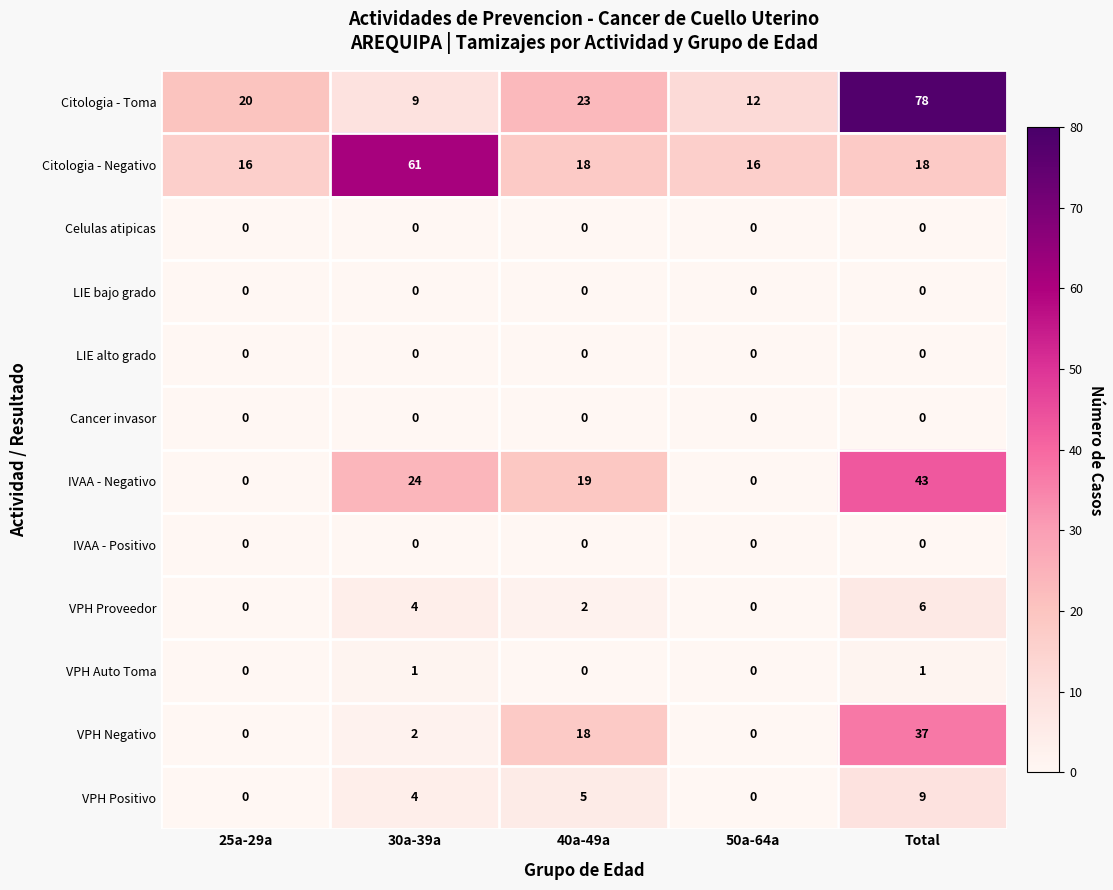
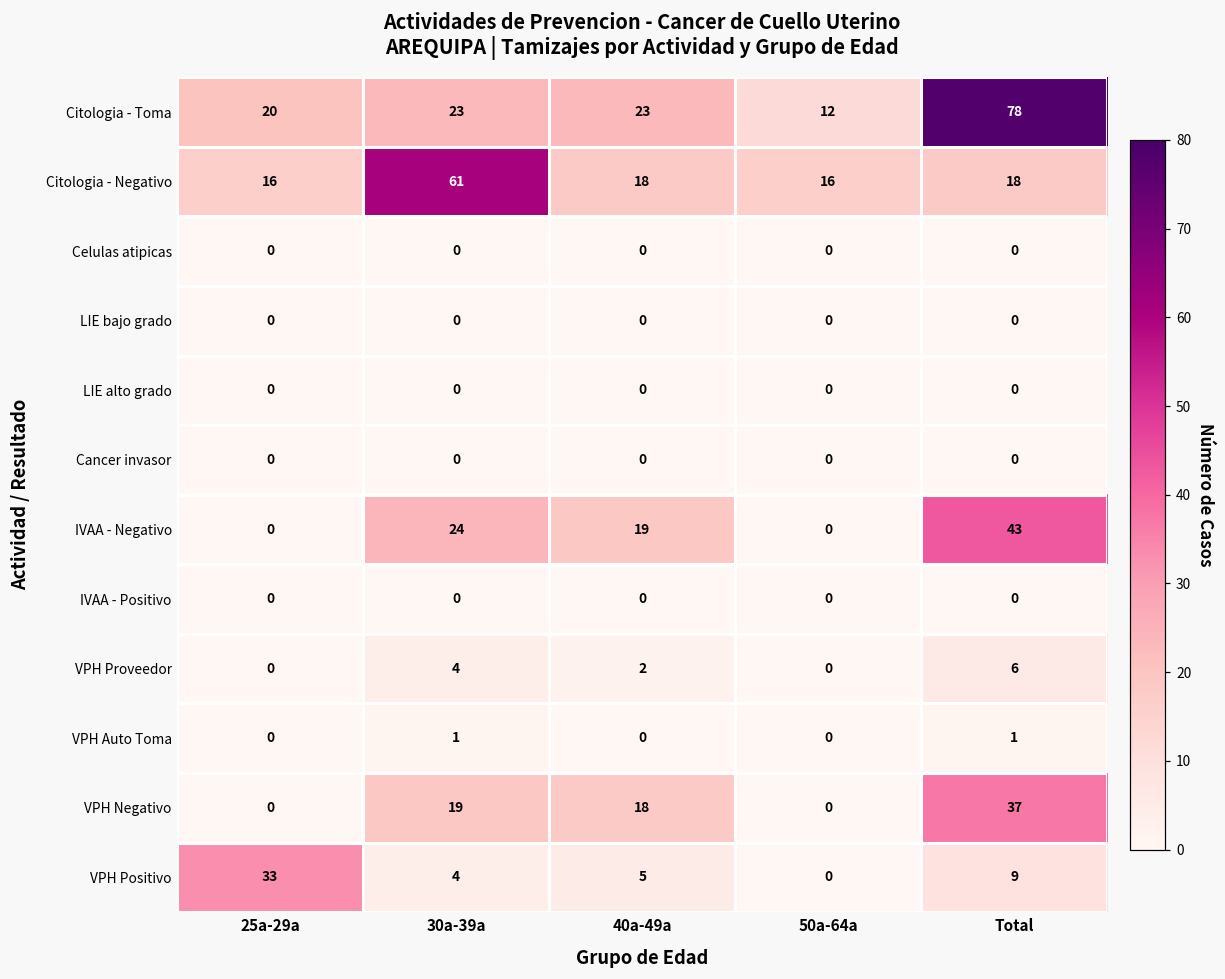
Citologia - Toma, 30a-39a: 9 -> 23
VPH Negativo, 30a-39a: 2 -> 19
VPH Positivo, 25a-29a: 0 -> 33
